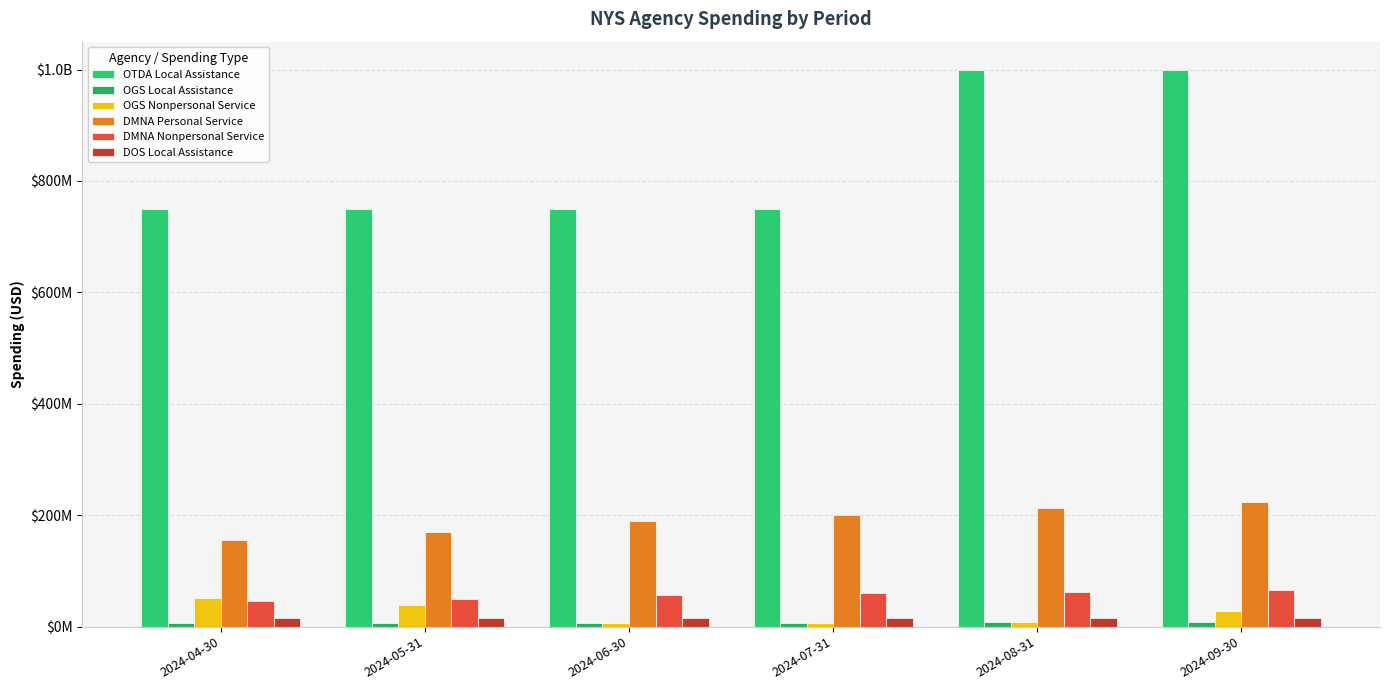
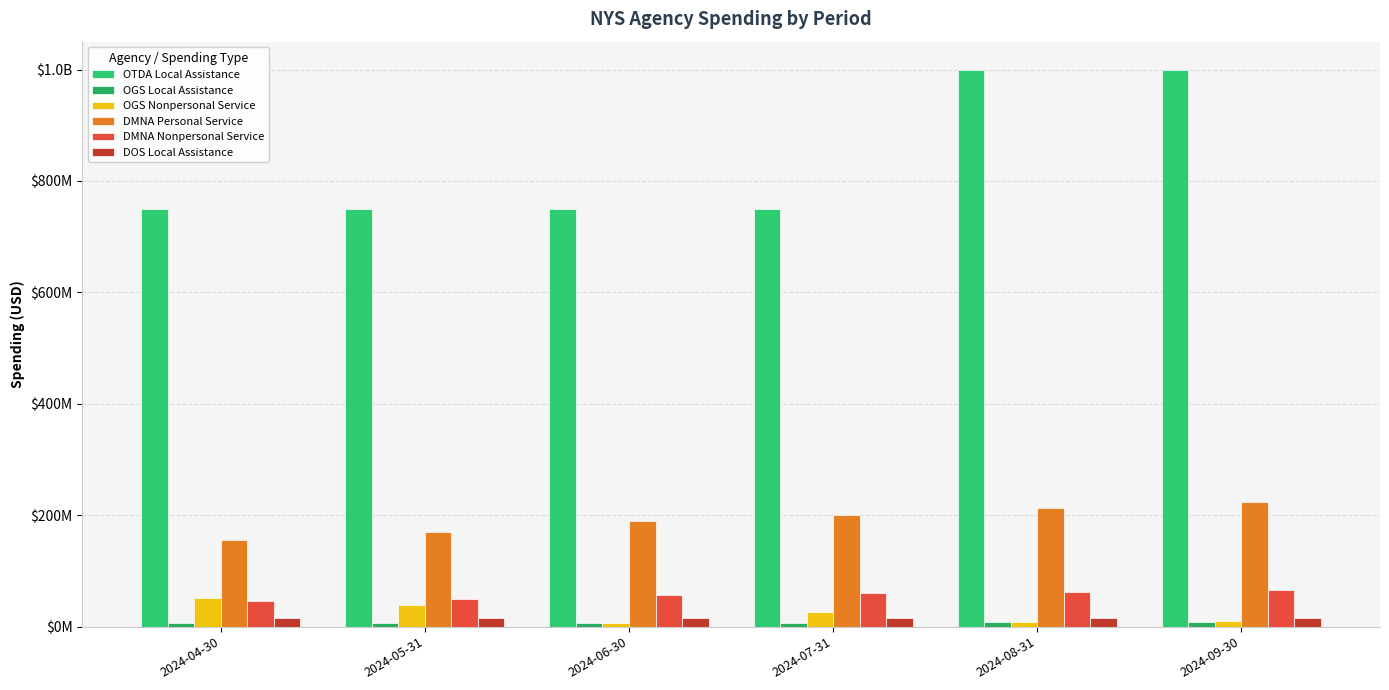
OGS Nonpersonal Service, 2024-07-31: $10000000 -> $30000000
OGS Nonpersonal Service, 2024-09-30: $30000000 -> $10000000
